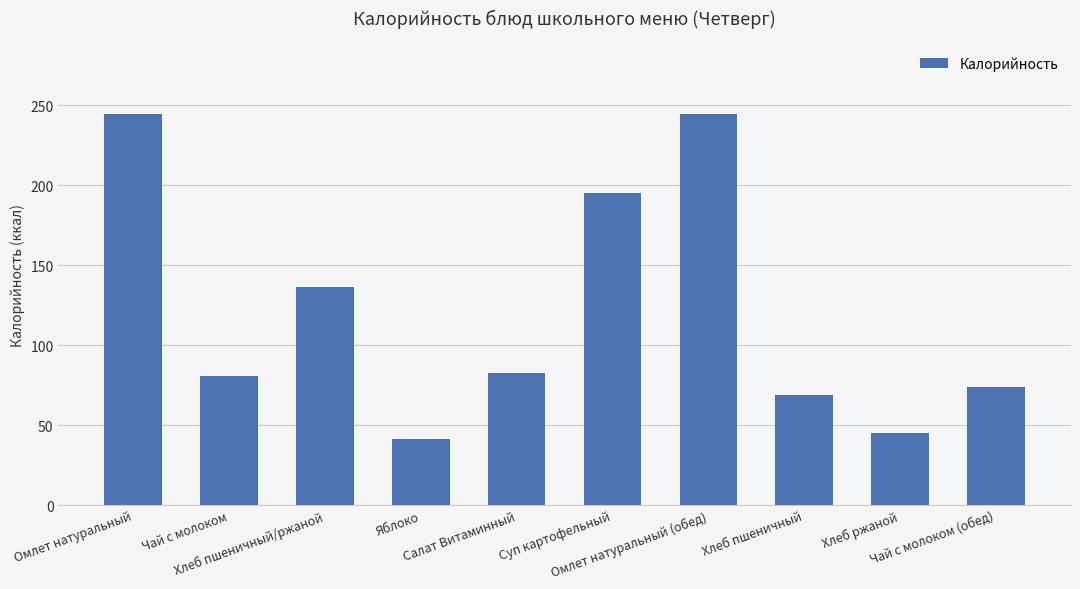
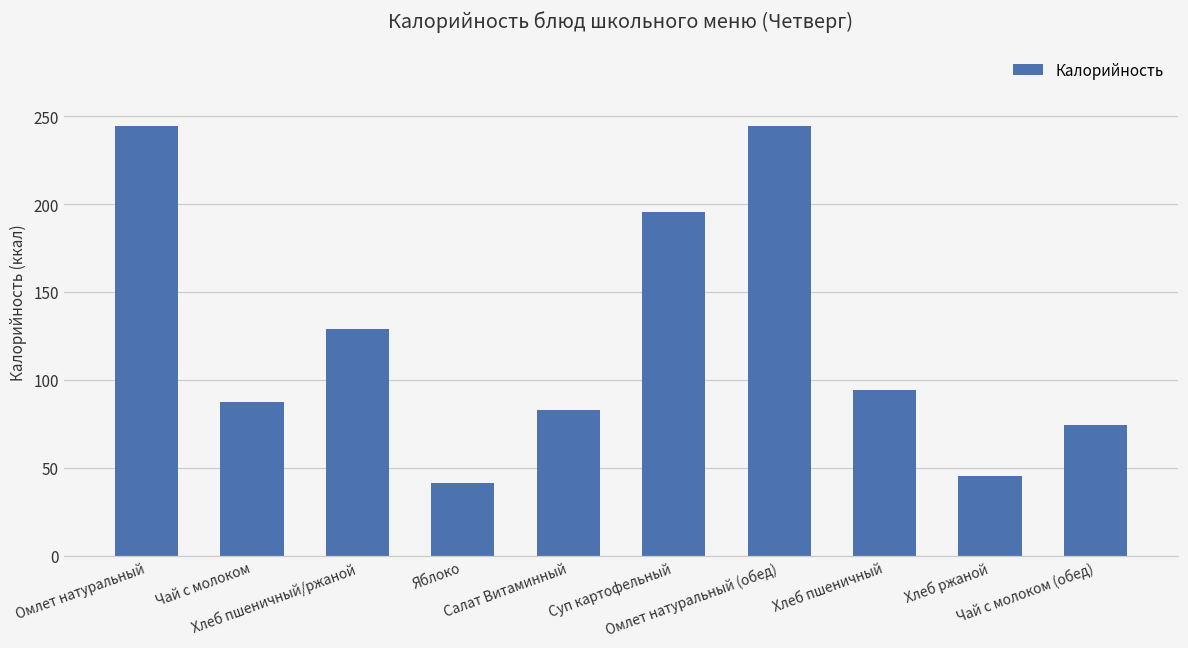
Чай с молоком: 81 -> 87
Хлеб пшеничный/ржаной: 136 -> 129
Хлеб пшеничный: 69 -> 94
